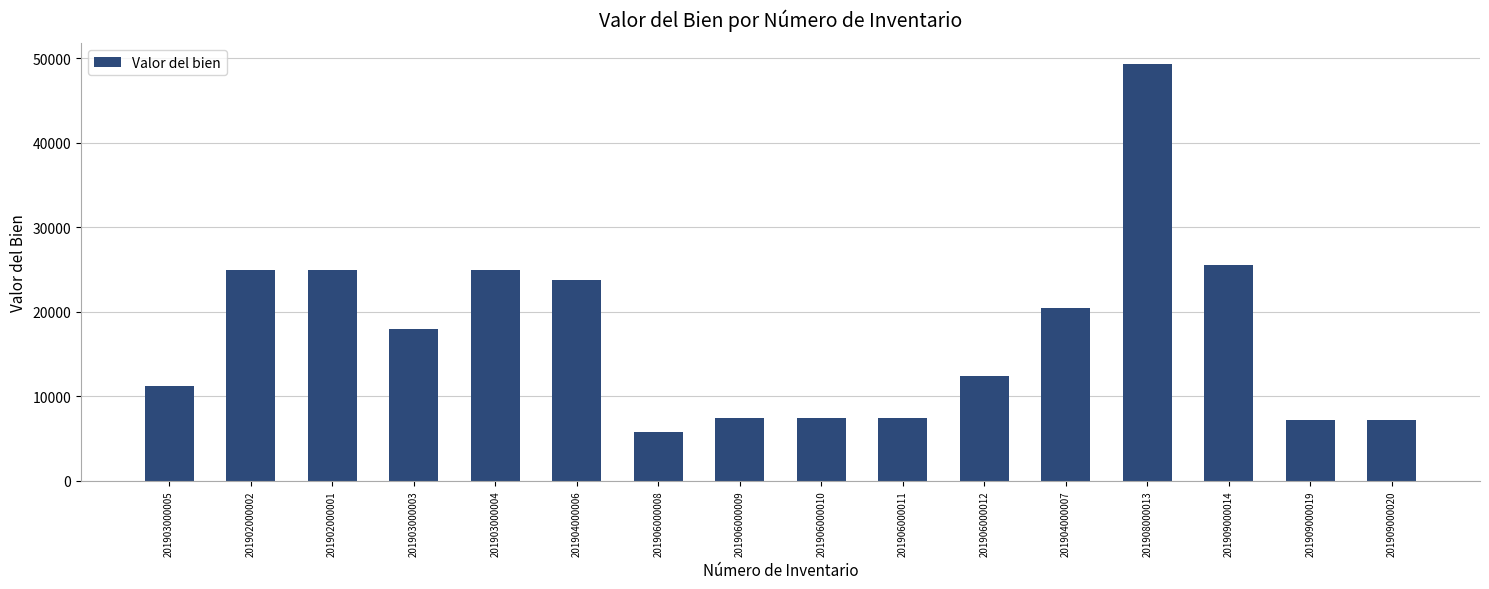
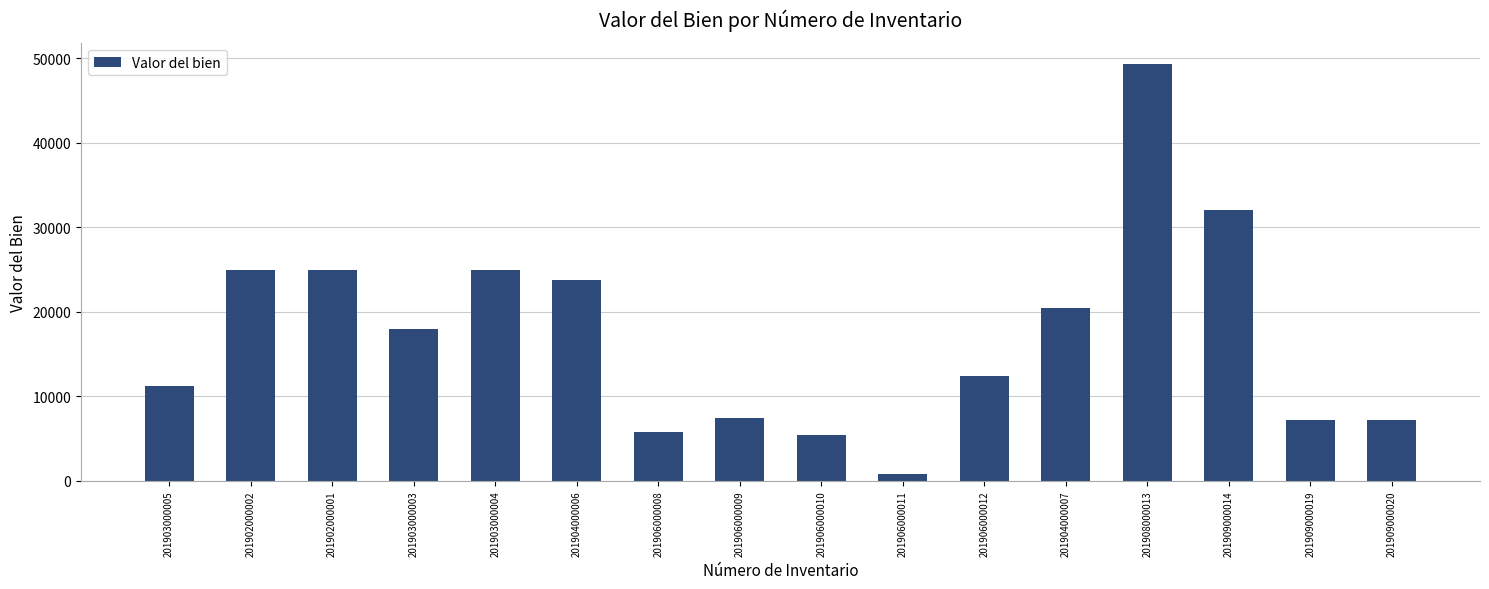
201906000010: 7000 -> 5000
201906000011: 7000 -> 1000
201909000014: 25000 -> 32000
